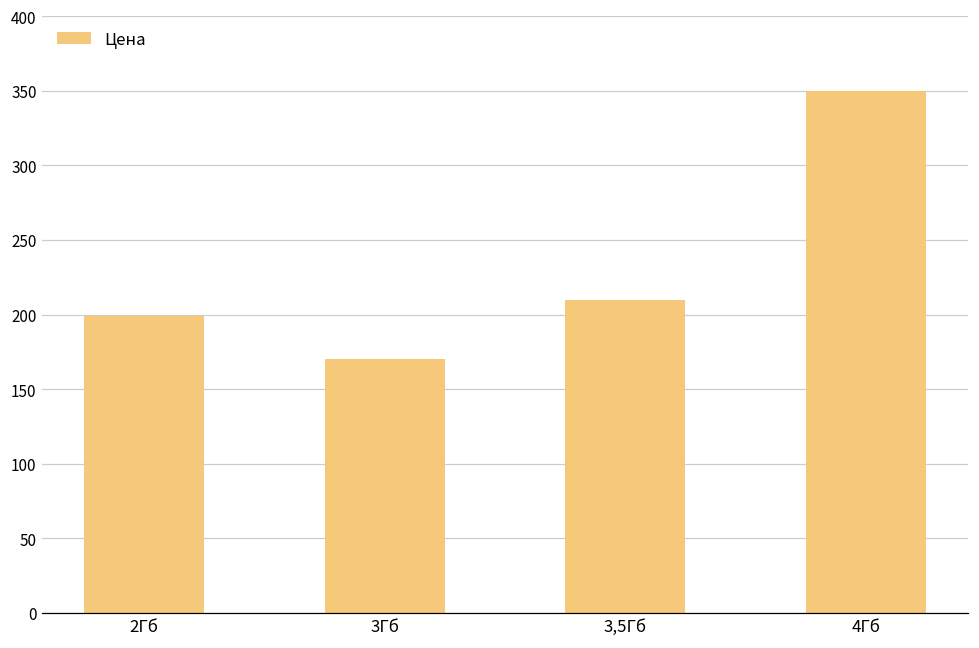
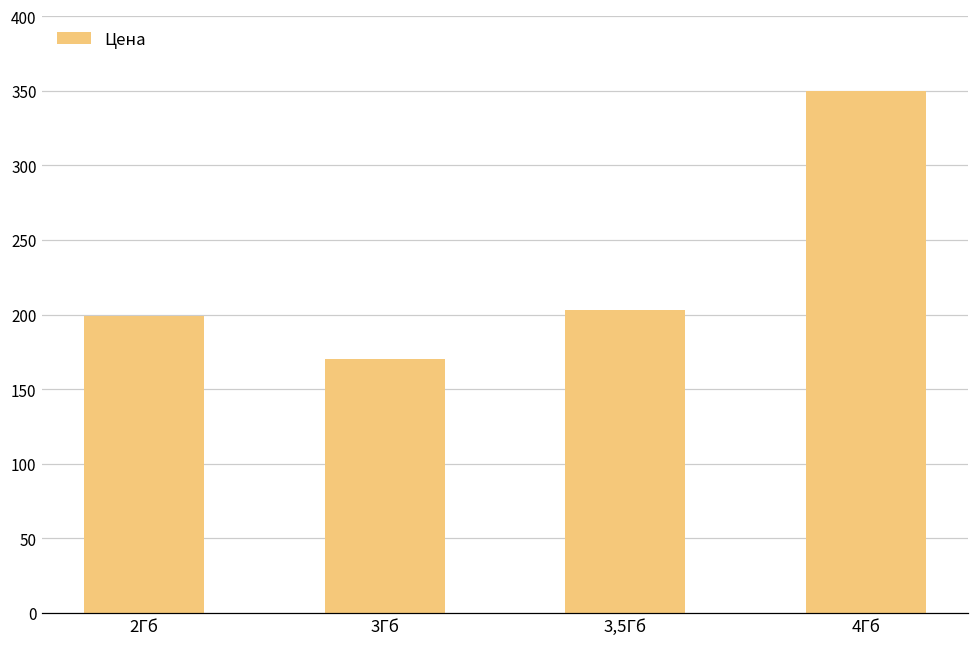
3,5Гб: 210 -> 203
